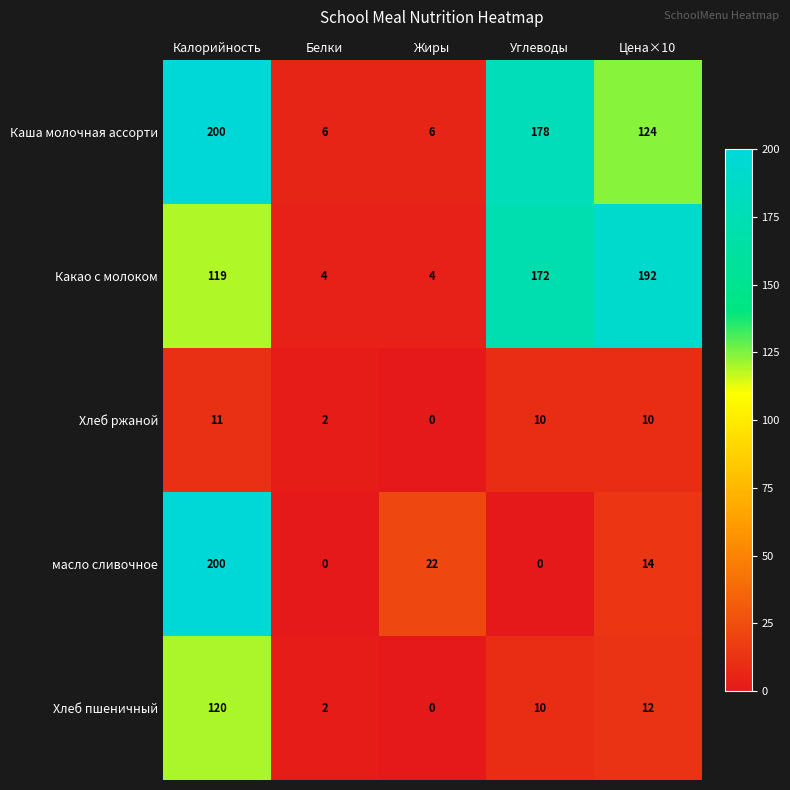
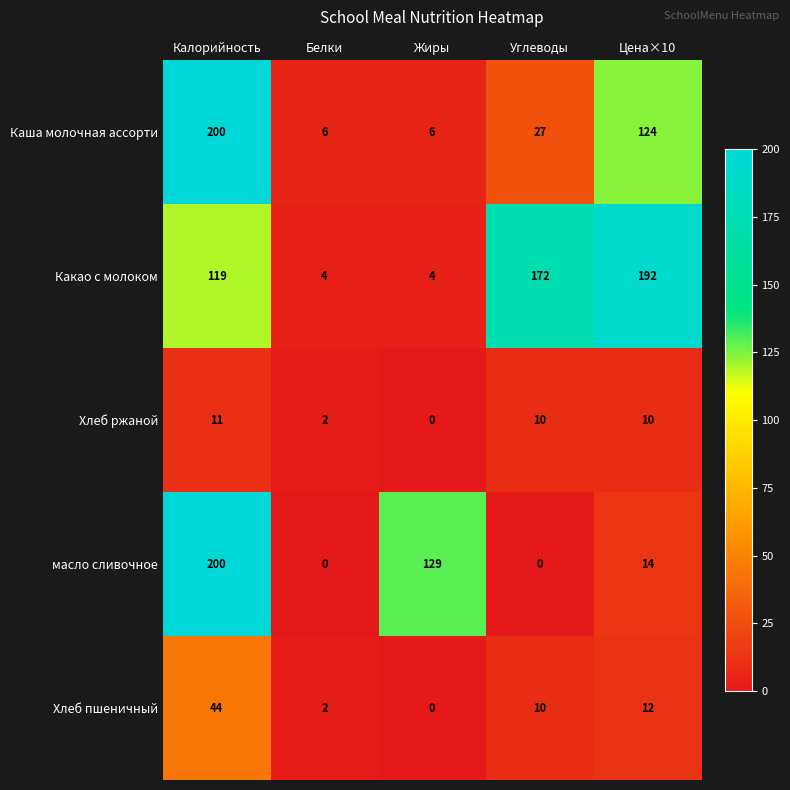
Каша молочная ассорти, Углеводы: 178 -> 27
масло сливочное, Жиры: 22 -> 129
Хлеб пшеничный, Калорийность: 120 -> 44
